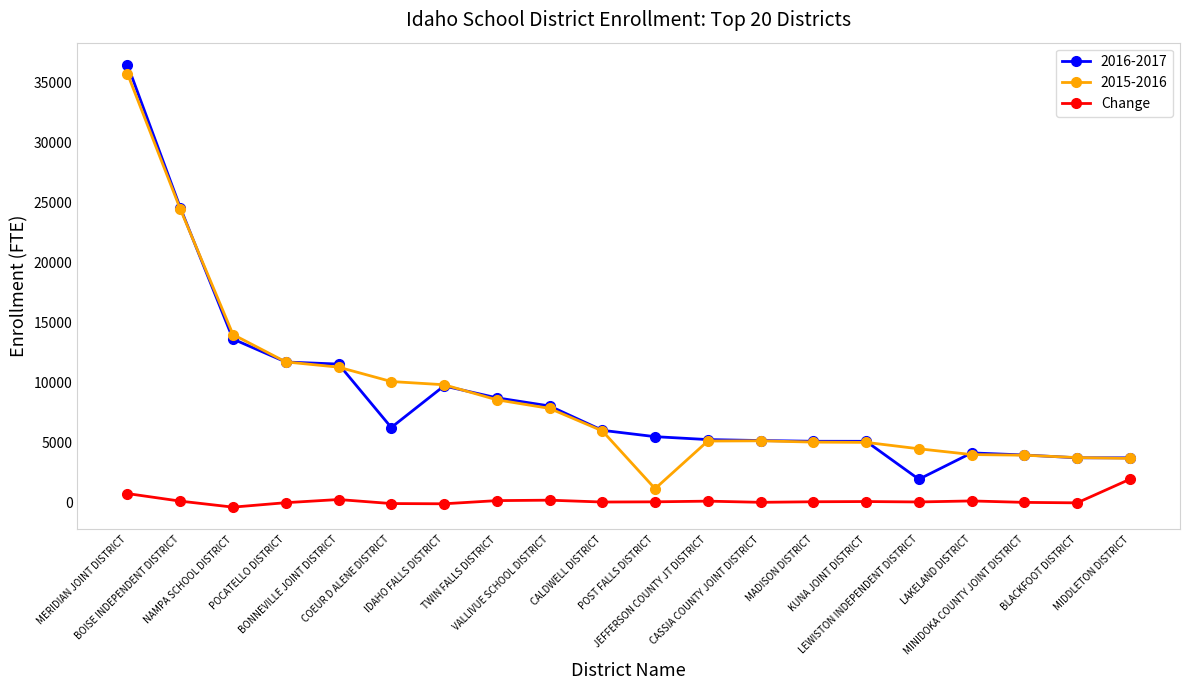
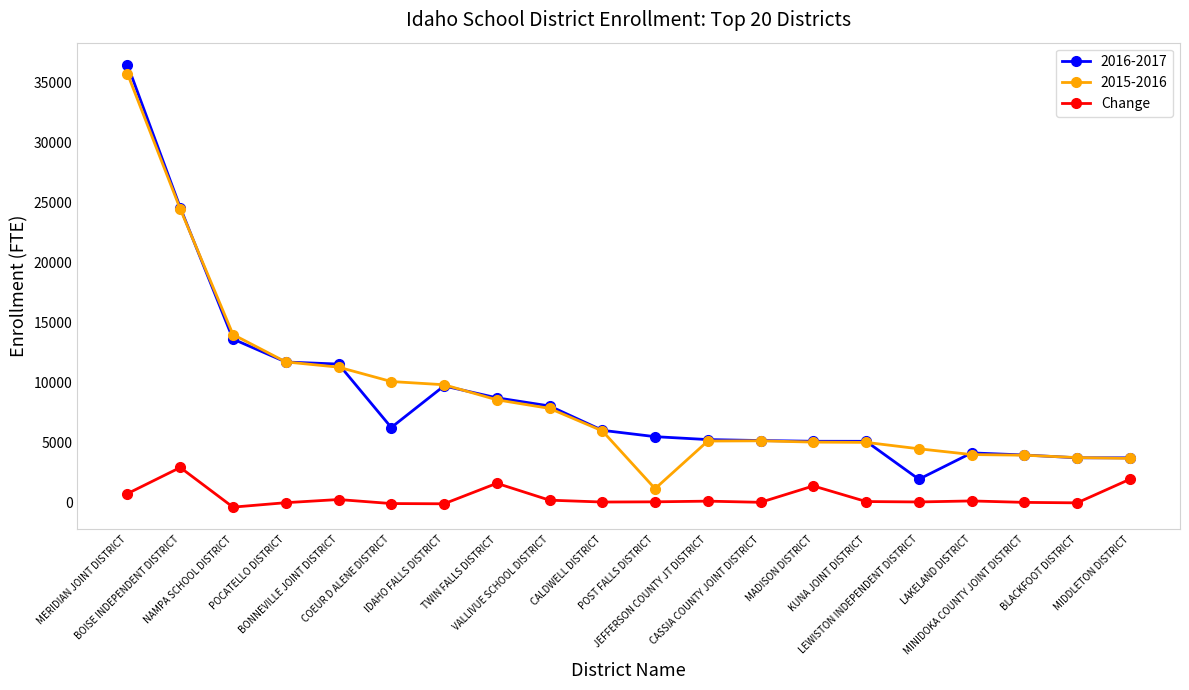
Change, BOISE INDEPENDENT DISTRICT: 100 -> 2900
Change, TWIN FALLS DISTRICT: 200 -> 1600
Change, MADISON DISTRICT: 100 -> 1400
